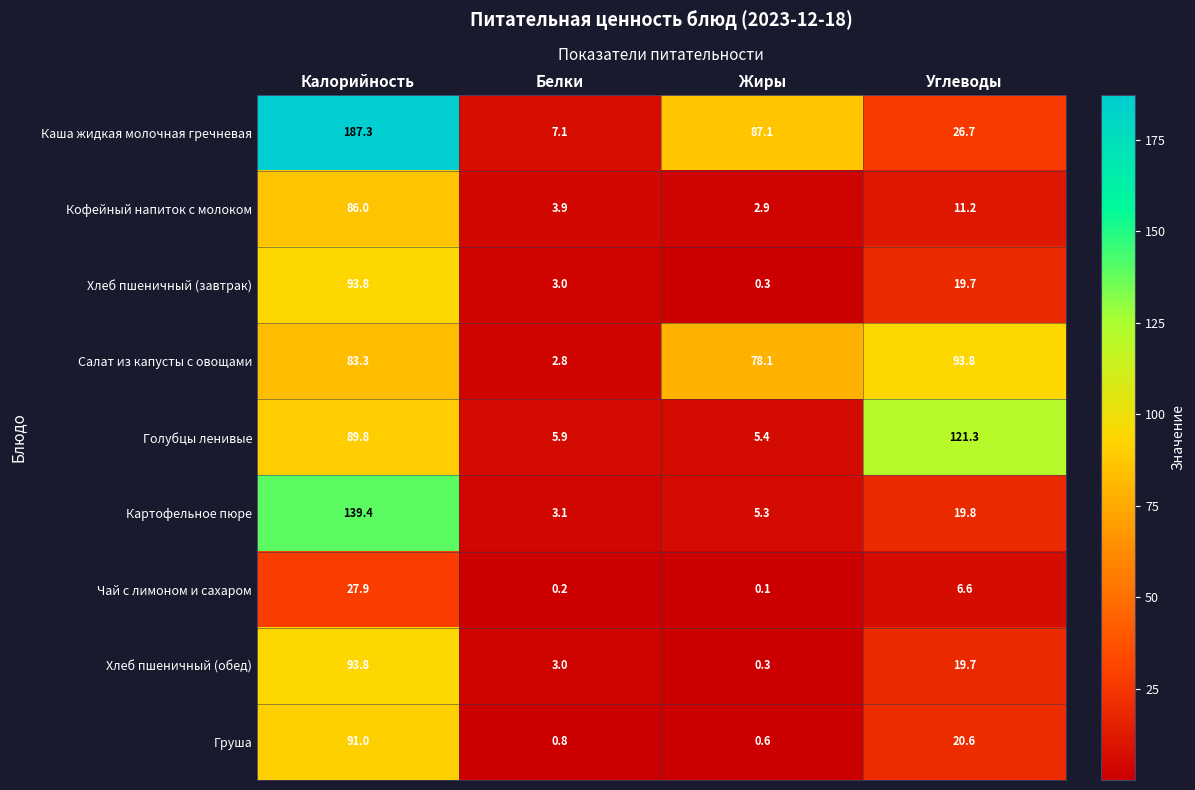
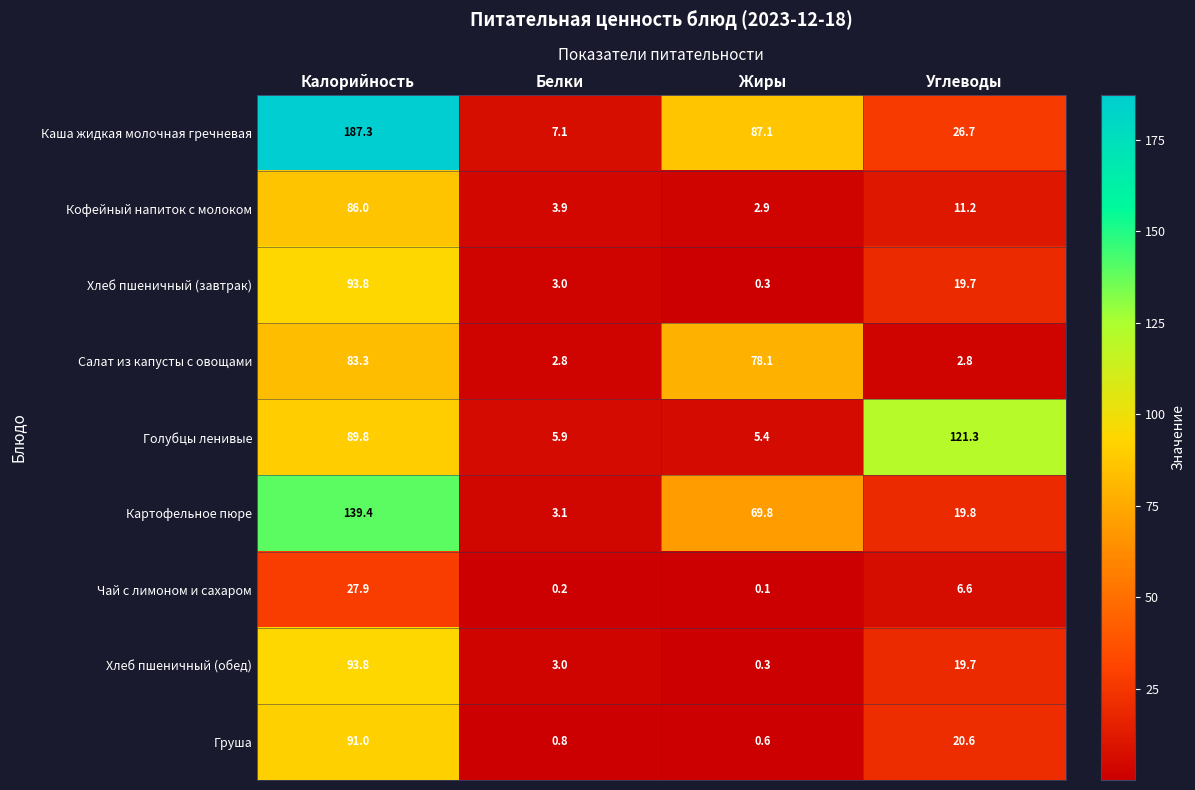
Салат из капусты с овощами, Углеводы: 93.8 -> 2.8
Картофельное пюре, Жиры: 5.3 -> 69.8
